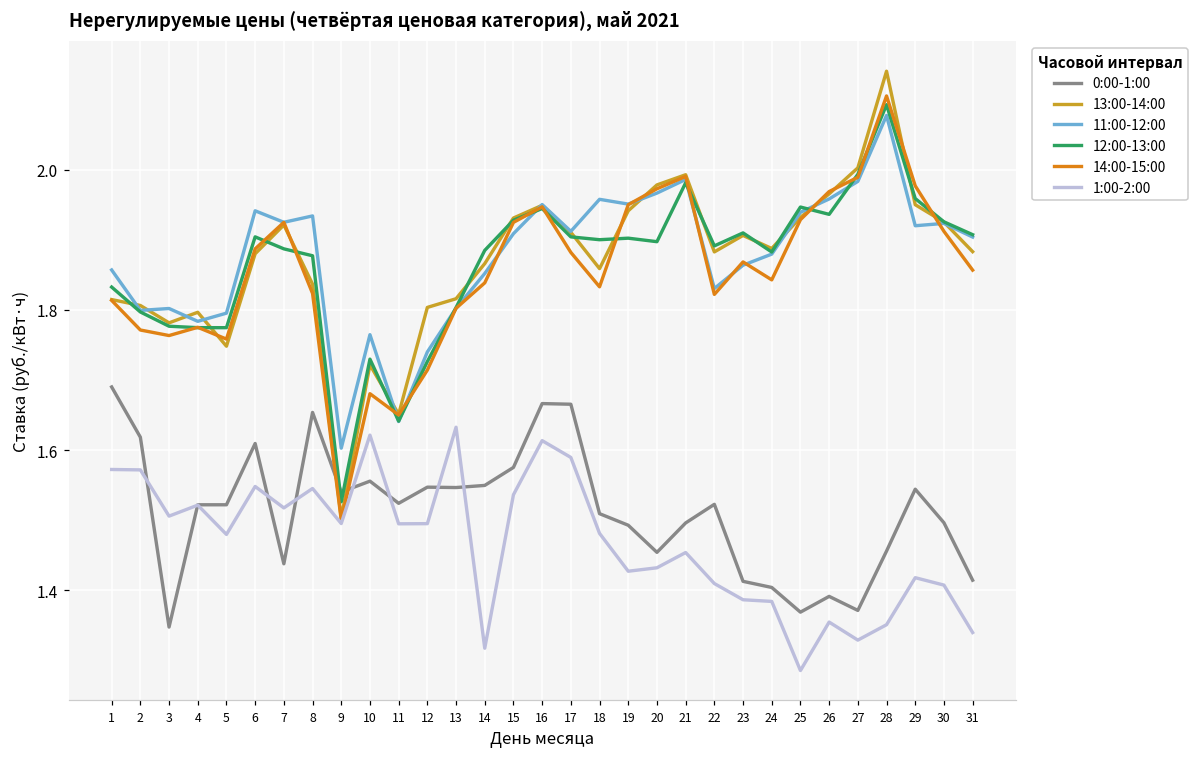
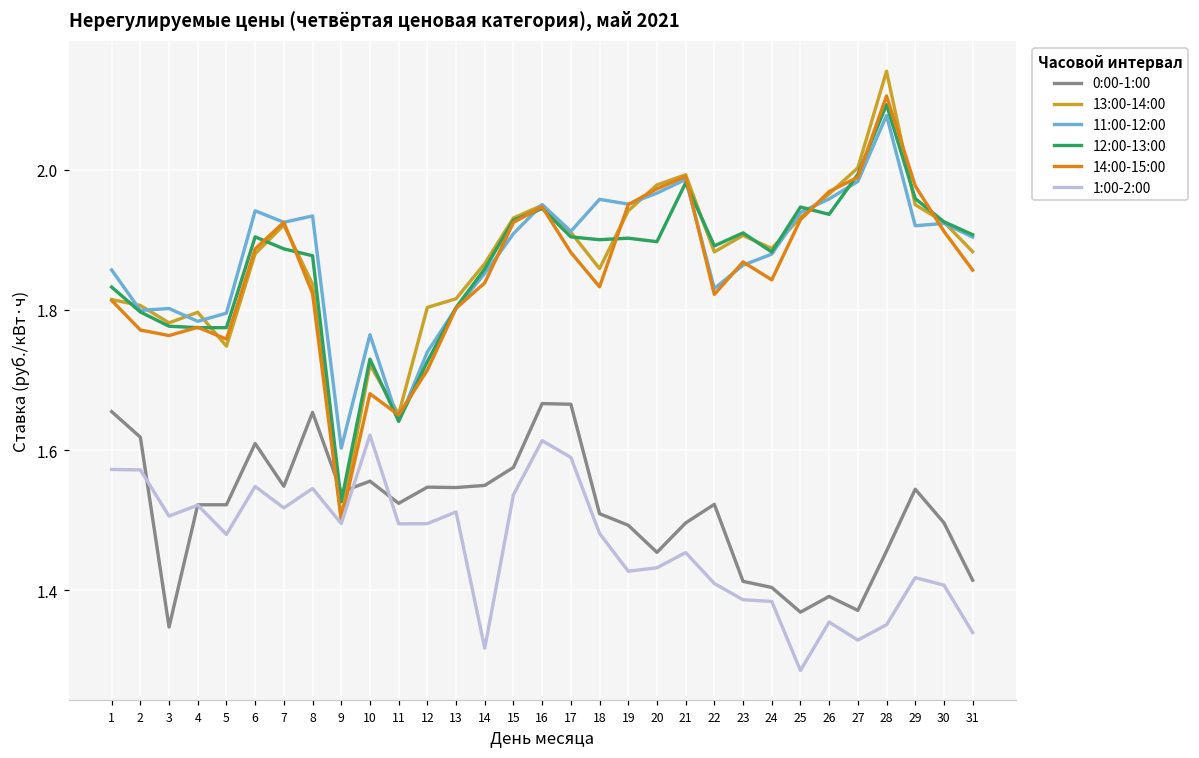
0:00-1:00, 1: 1.69 -> 1.65
0:00-1:00, 7: 1.44 -> 1.55
1:00-2:00, 13: 1.63 -> 1.51
12:00-13:00, 14: 1.88 -> 1.86
